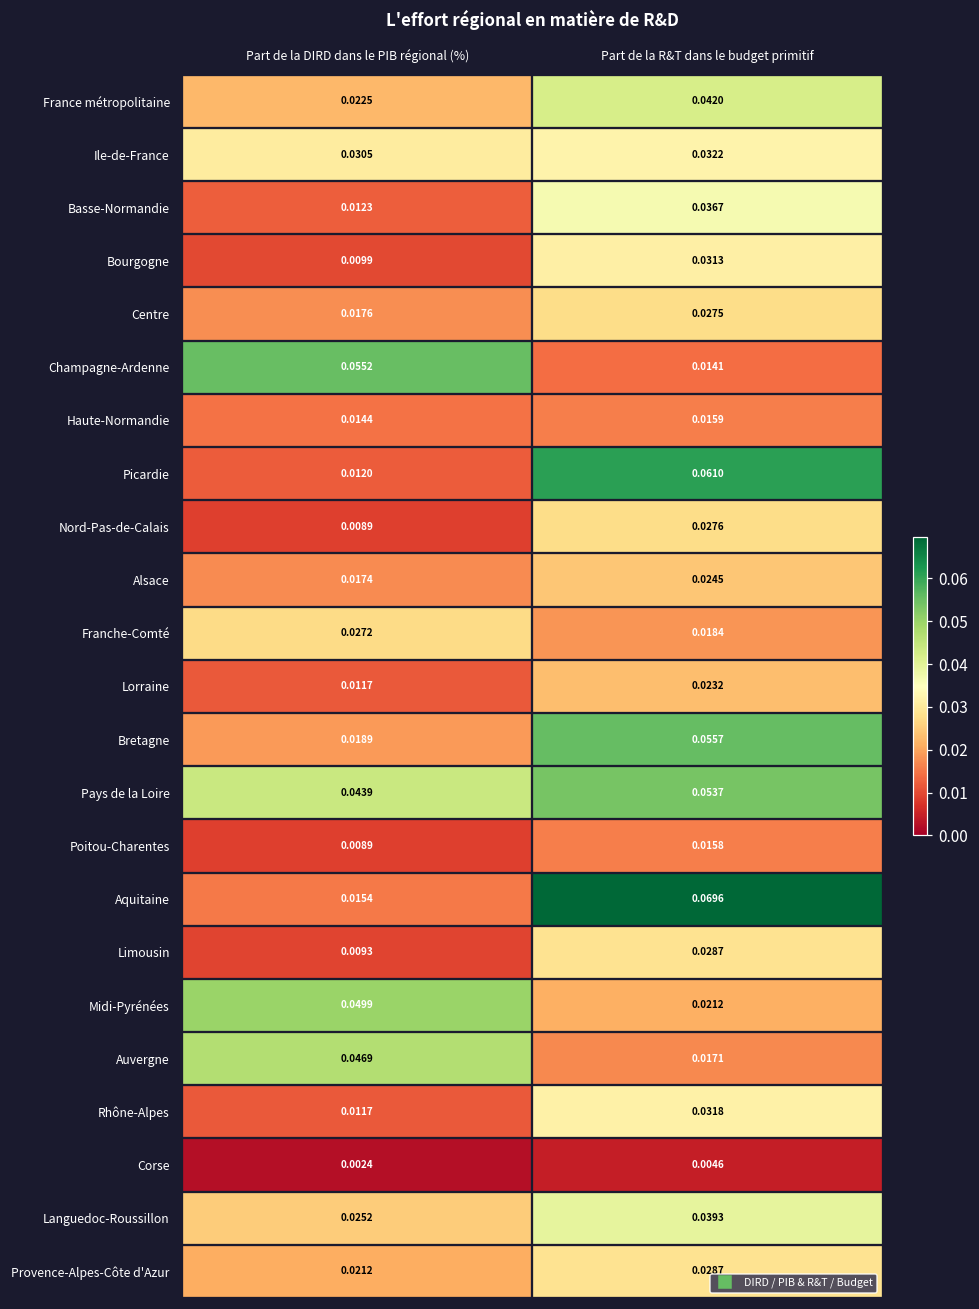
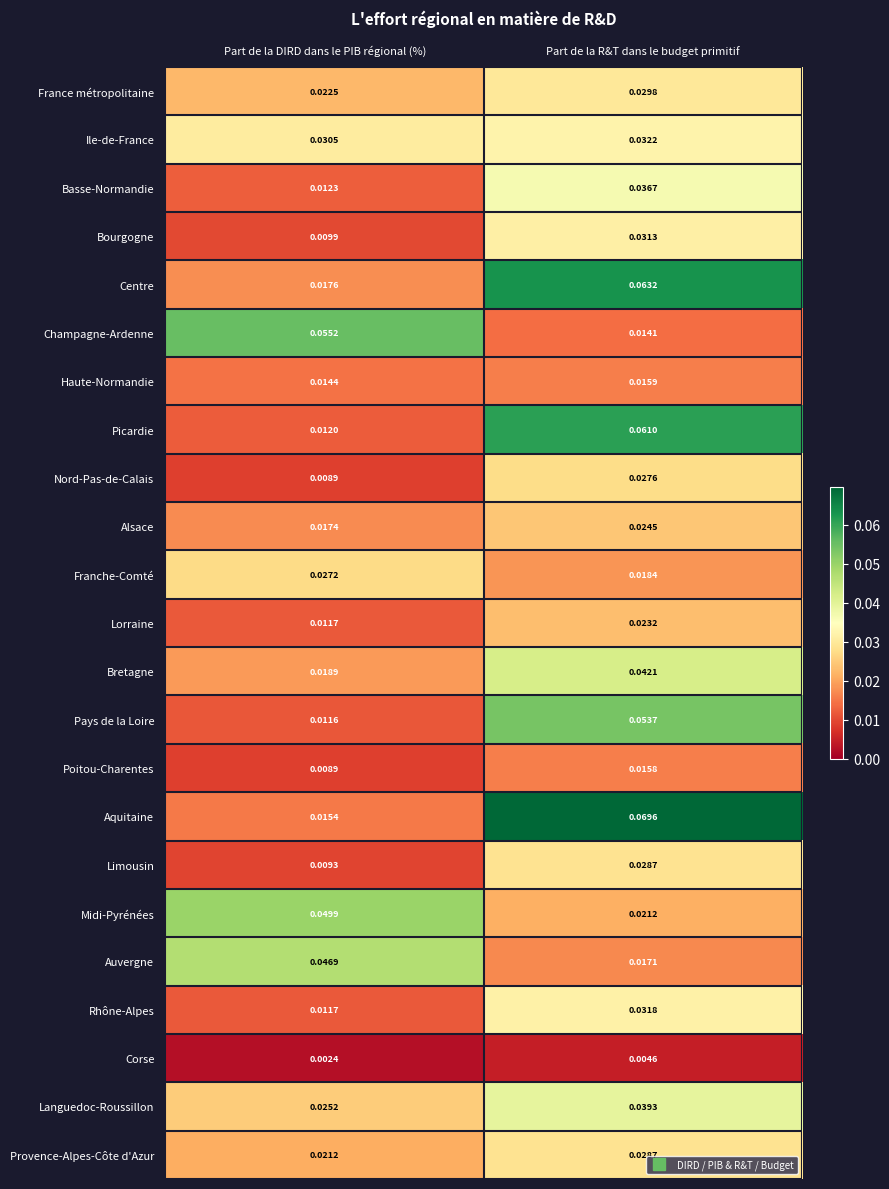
France métropolitaine, Part de la R&T dans le budget primitif: 0.0420 -> 0.0298
Centre, Part de la R&T dans le budget primitif: 0.0275 -> 0.0632
Bretagne, Part de la R&T dans le budget primitif: 0.0557 -> 0.0421
Pays de la Loire, Part de la DIRD dans le PIB régional (%): 0.0439 -> 0.0116
